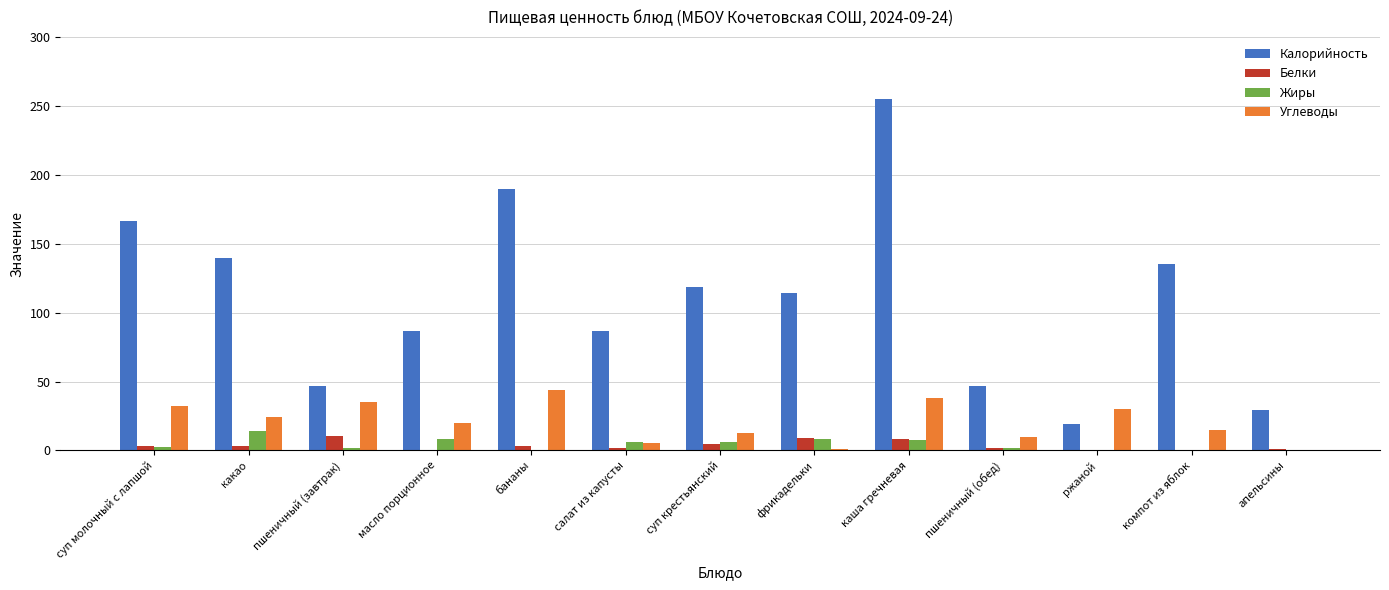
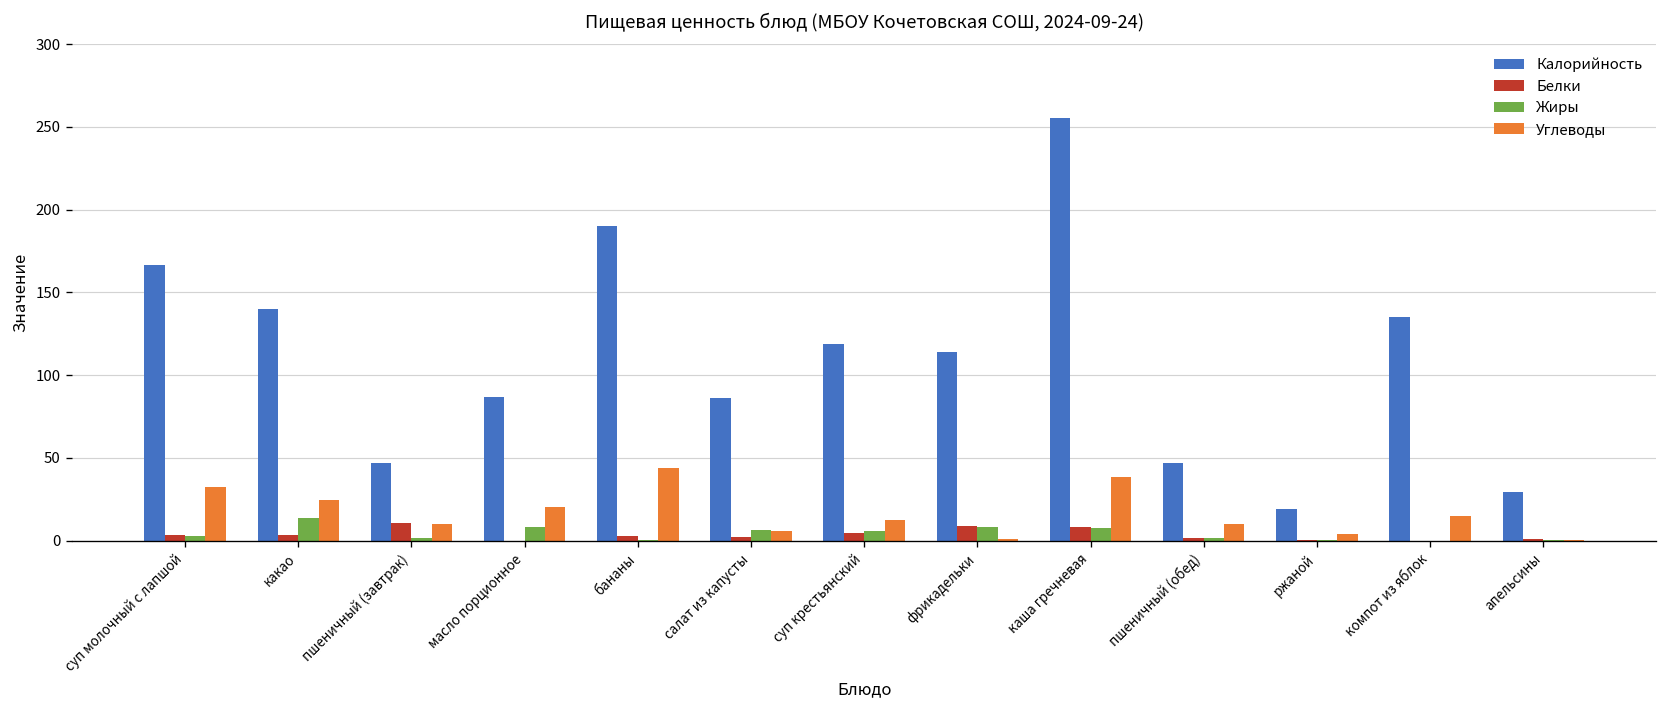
Углеводы, пшеничный (завтрак): 35 -> 10
Углеводы, ржаной: 30 -> 4
